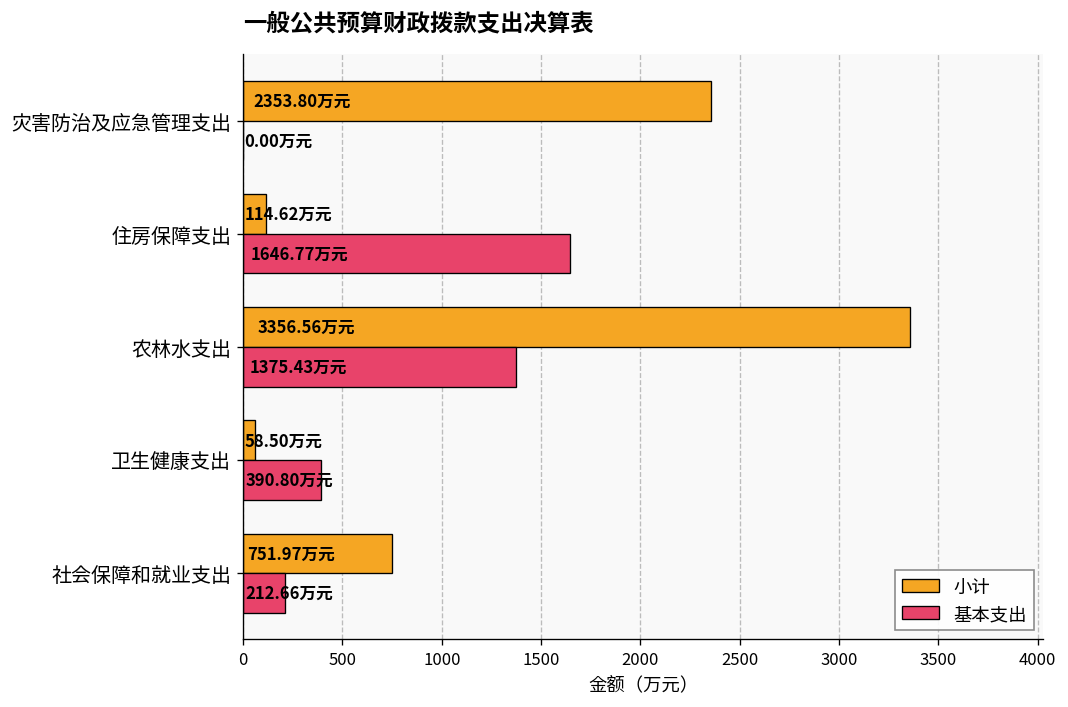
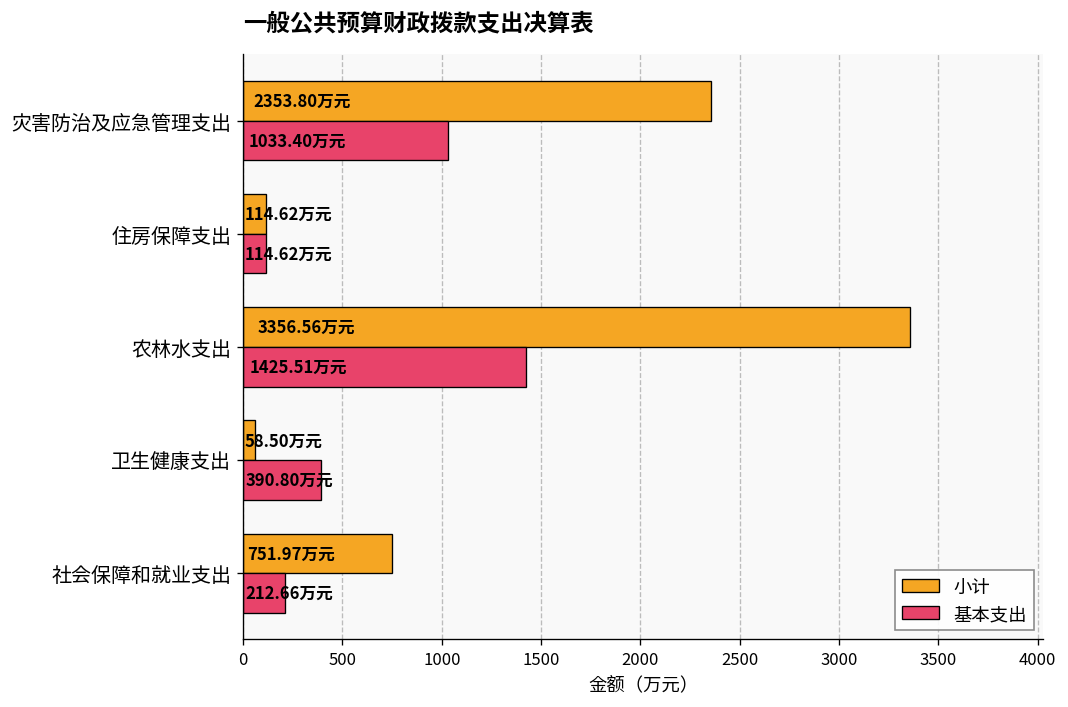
基本支出, 灾害防治及应急管理支出: 0.00 -> 1033.40
基本支出, 住房保障支出: 1646.77 -> 114.62
基本支出, 农林水支出: 1375.43 -> 1425.51
